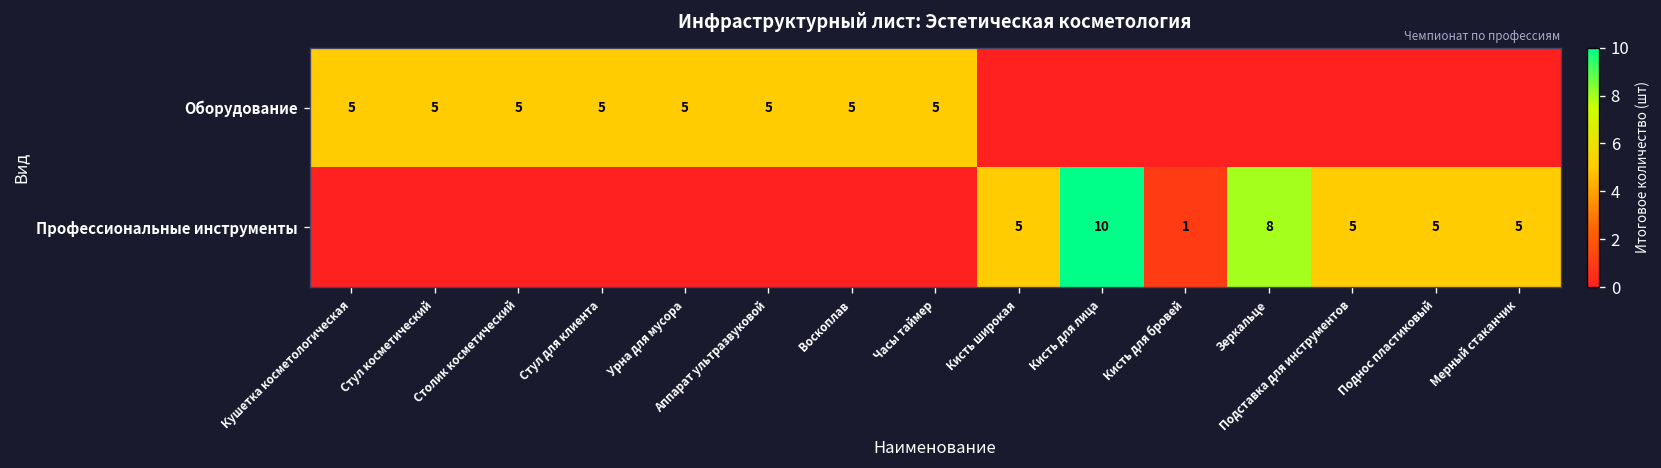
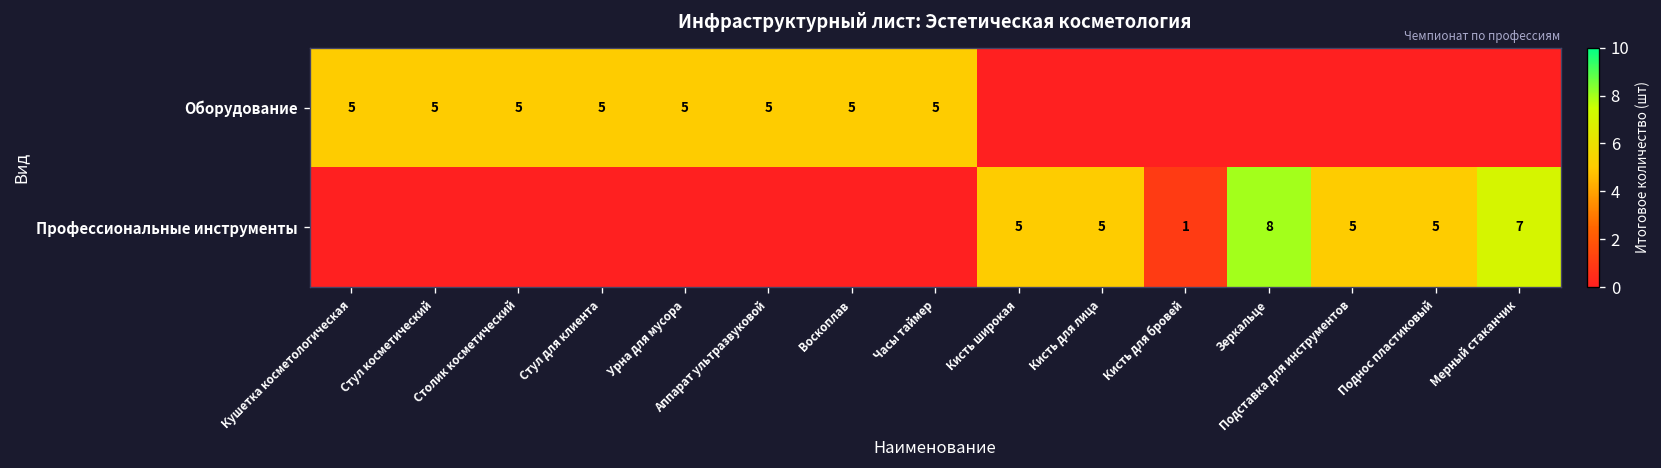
Профессиональные инструменты, Кисть для лица: 10 -> 5
Профессиональные инструменты, Мерный стаканчик: 5 -> 7
